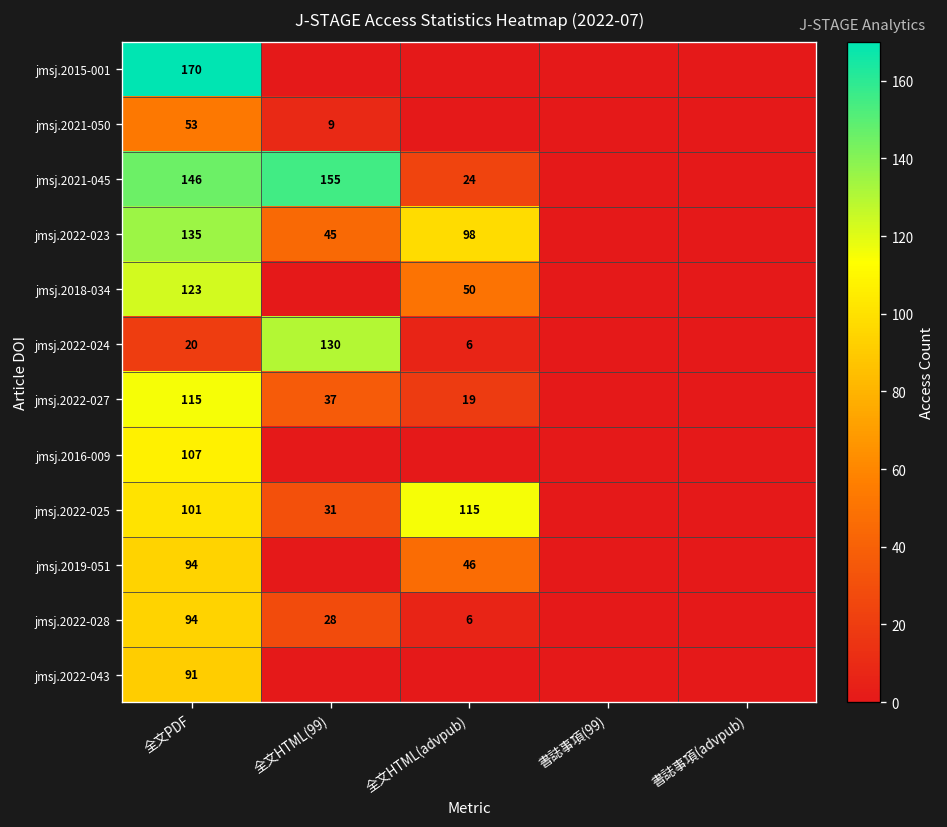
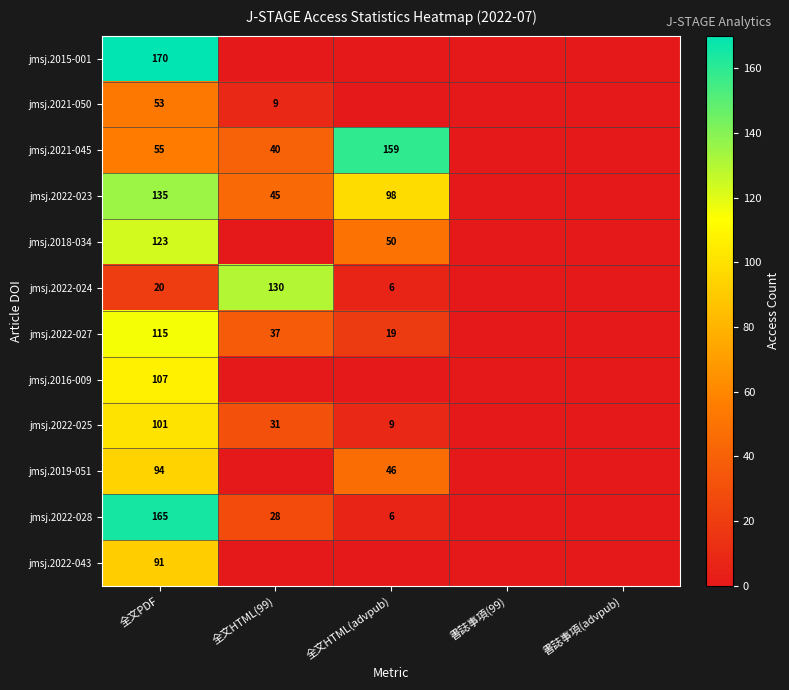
jmsj.2021-045, 全文PDF: 146 -> 55
jmsj.2021-045, 全文HTML(99): 155 -> 40
jmsj.2021-045, 全文HTML(advpub): 24 -> 159
jmsj.2022-025, 全文HTML(advpub): 115 -> 9
jmsj.2022-028, 全文PDF: 94 -> 165
